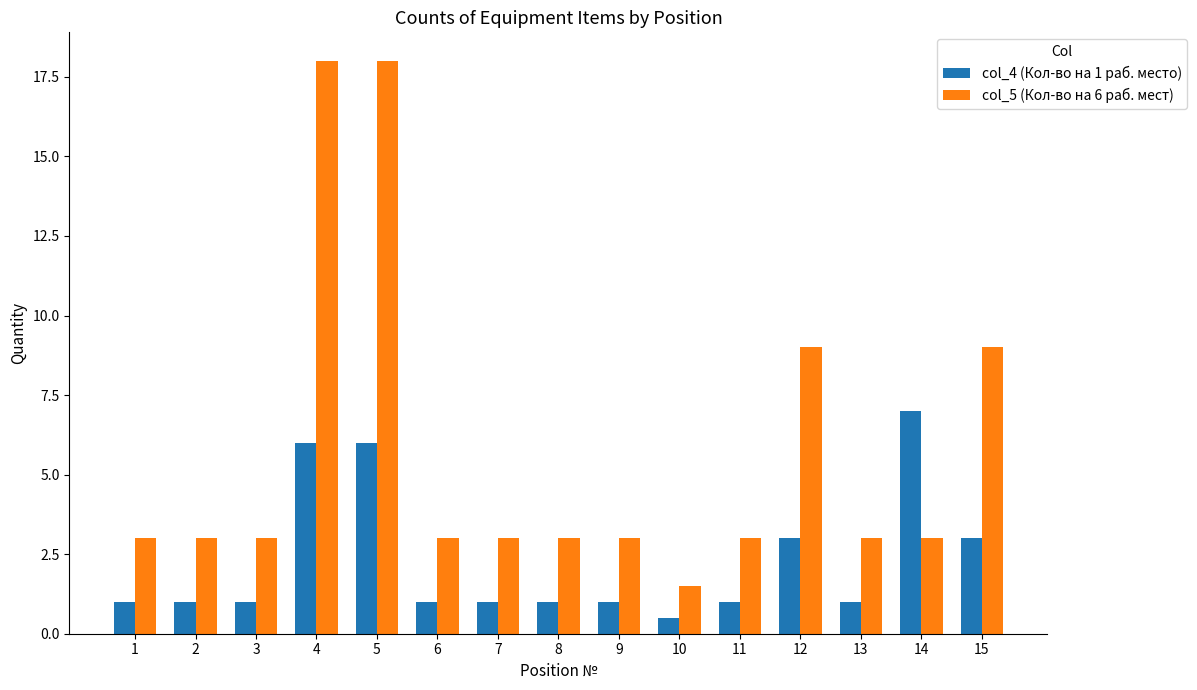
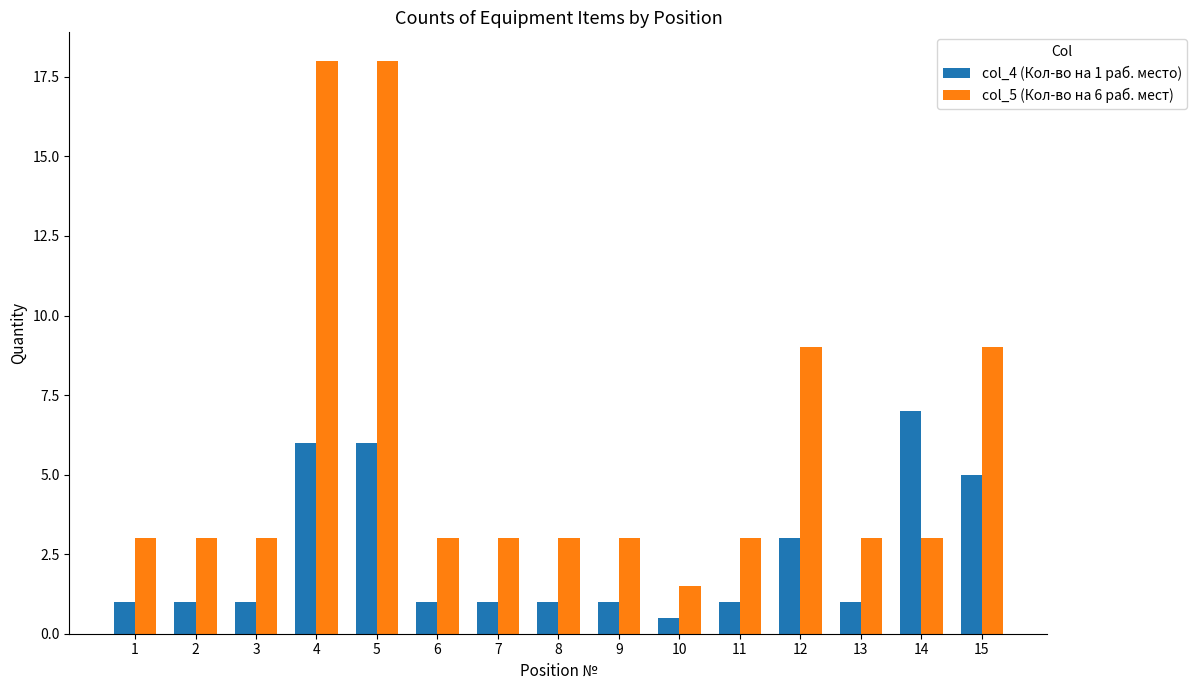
col_4 (Кол-во на 1 раб. место), 15: 3 -> 5
